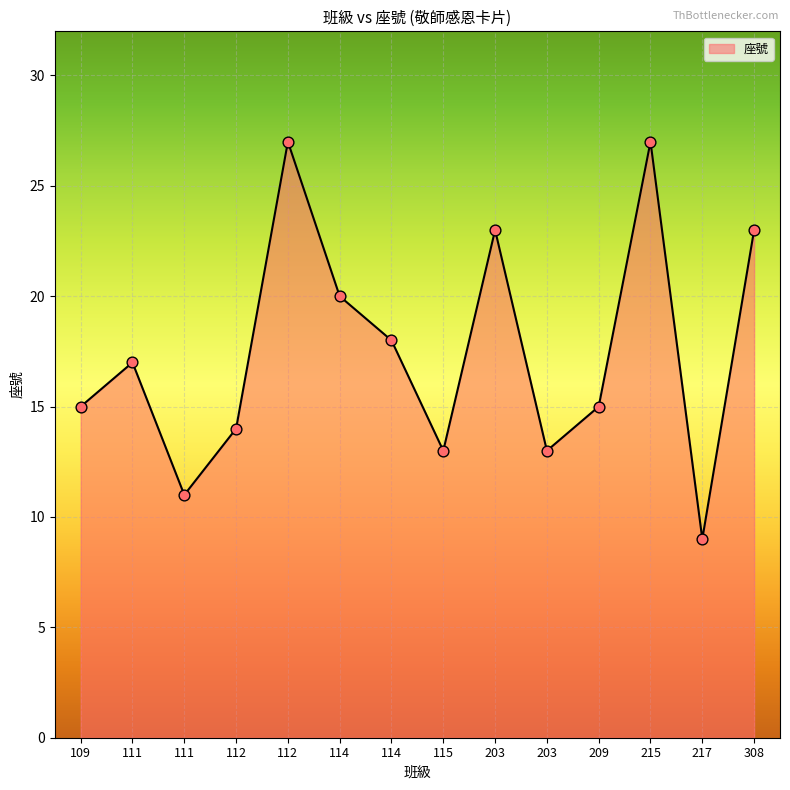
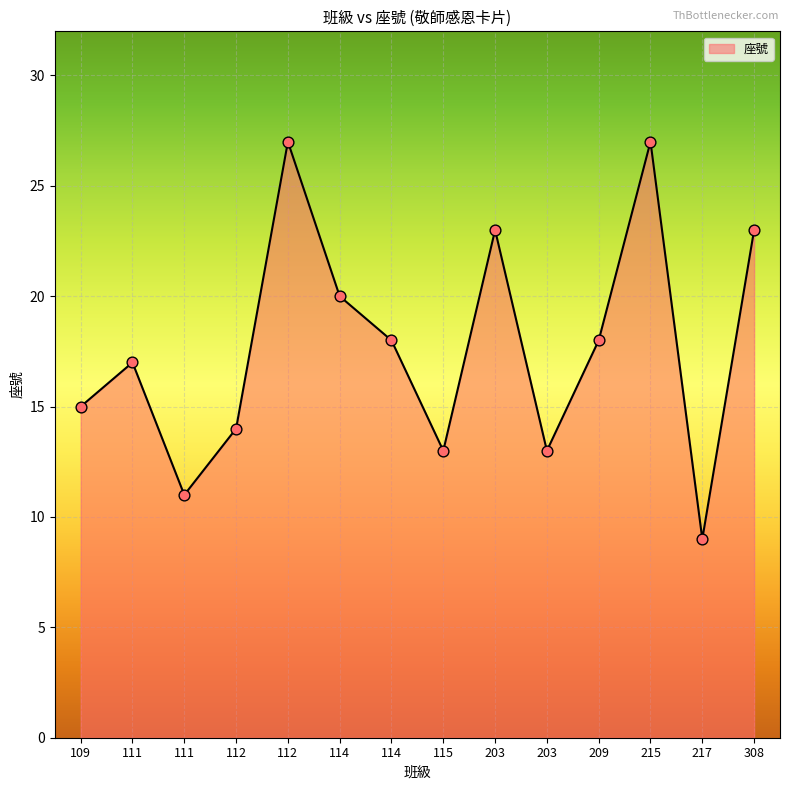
209: 15 -> 18
